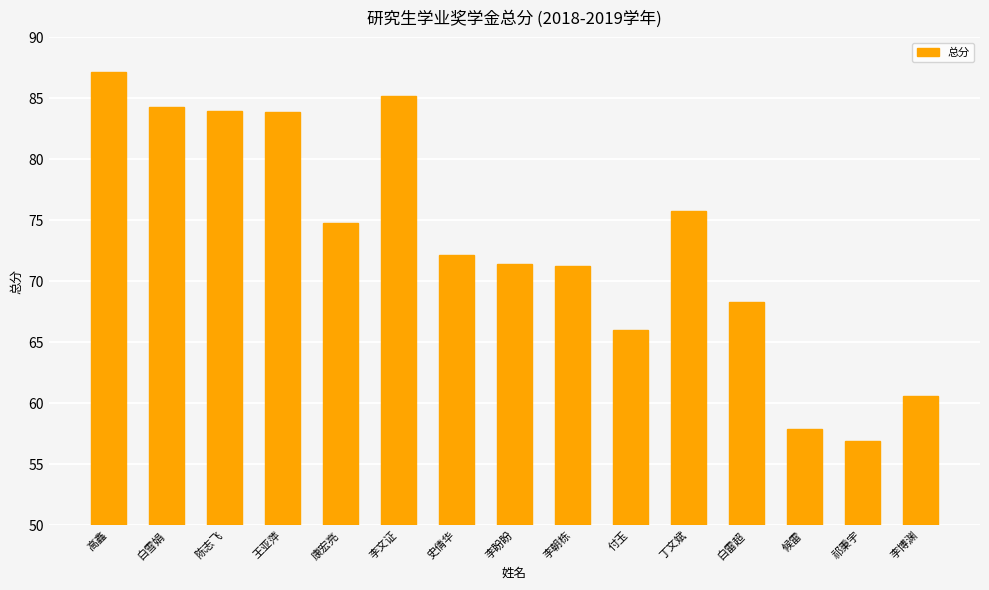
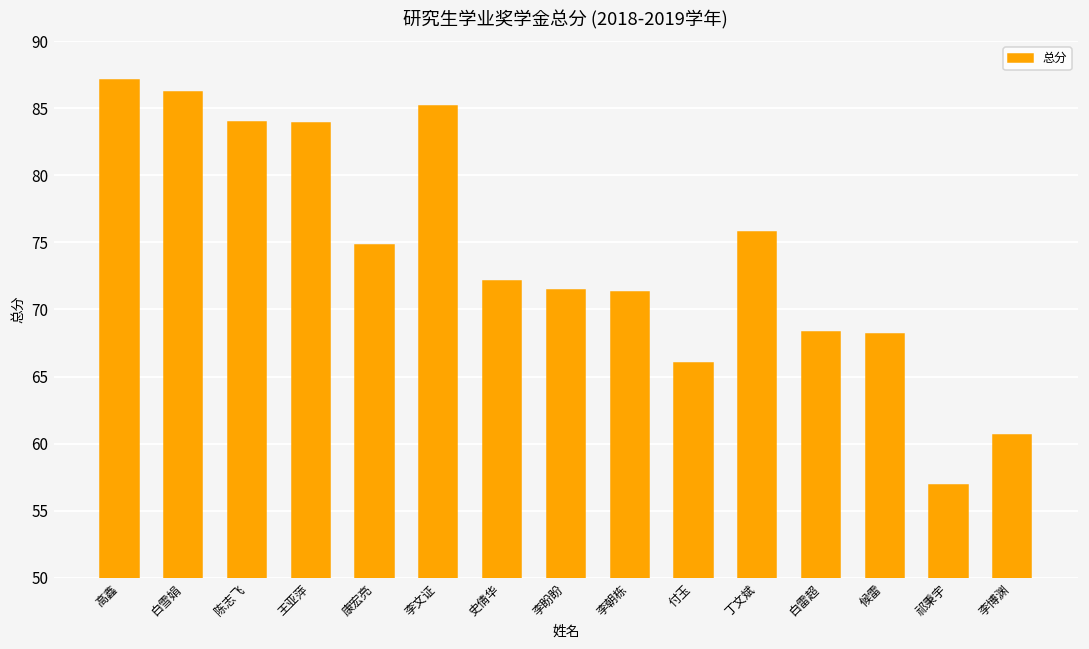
白雪娟: 84.3 -> 86.2
候雷: 57.9 -> 68.2
